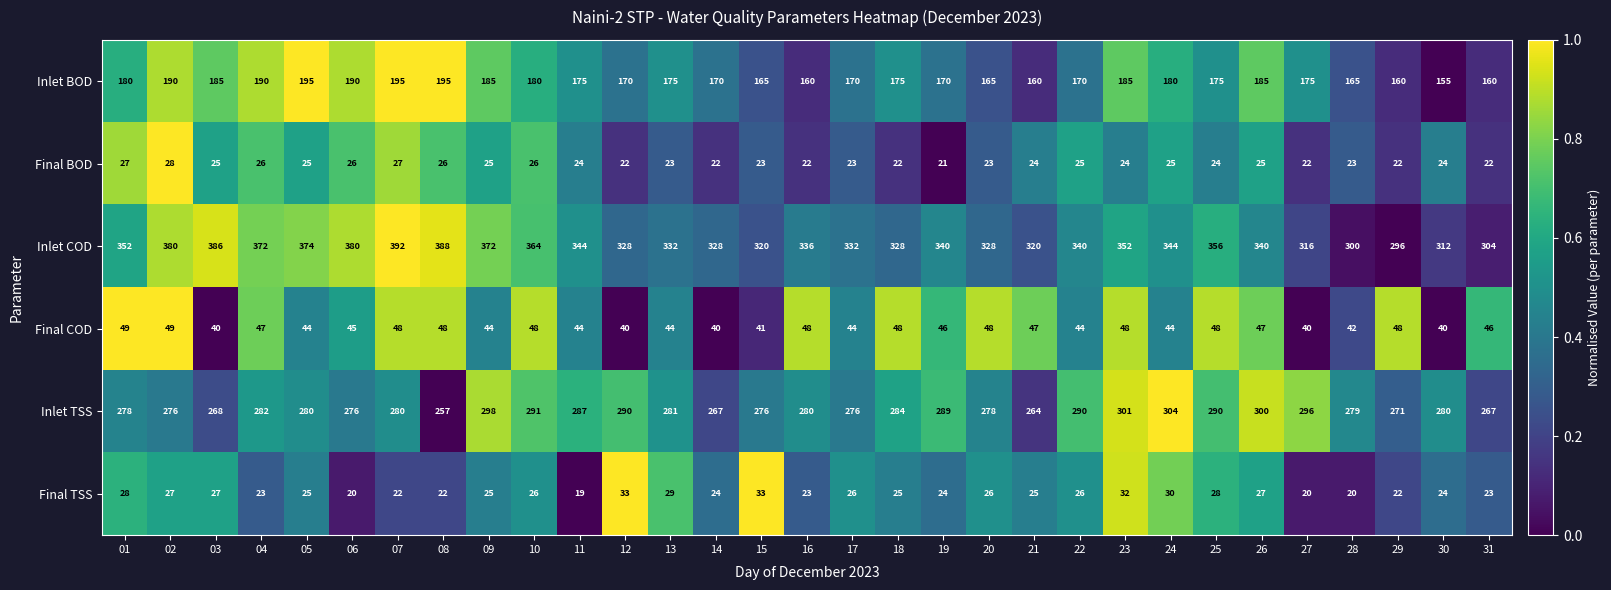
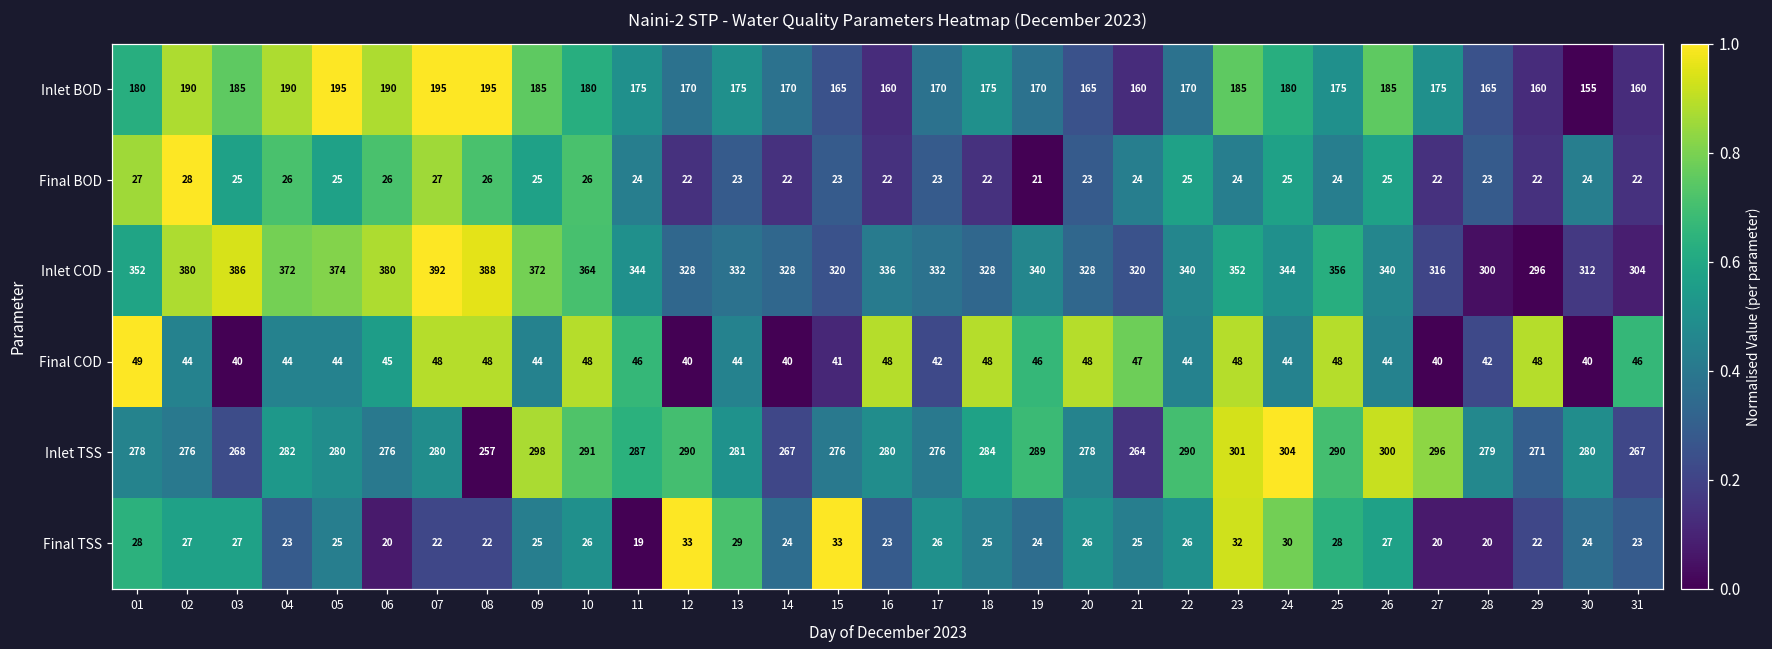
Final COD, 02: 49 -> 44
Final COD, 04: 47 -> 44
Final COD, 11: 44 -> 46
Final COD, 17: 44 -> 42
Final COD, 26: 47 -> 44
